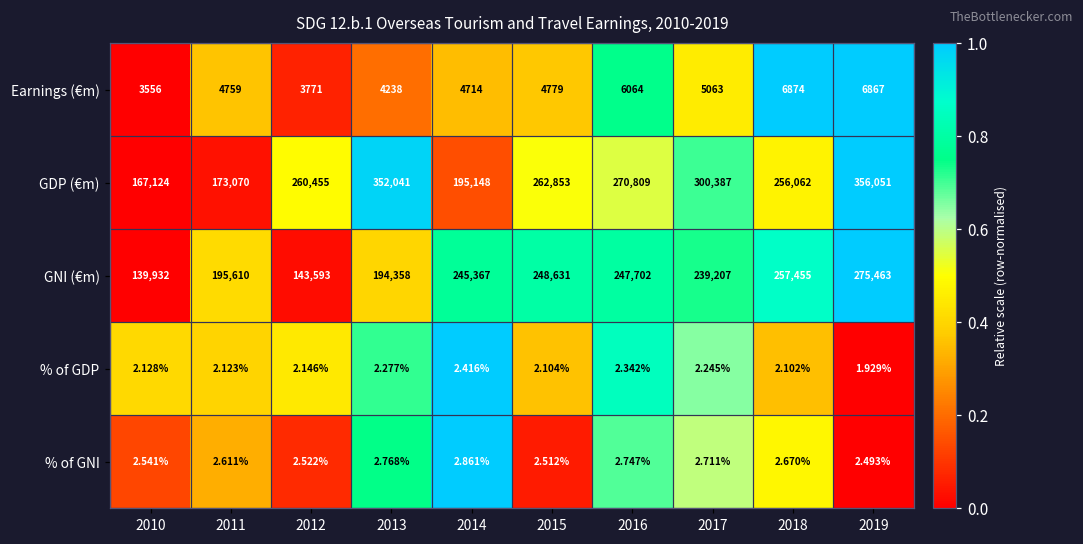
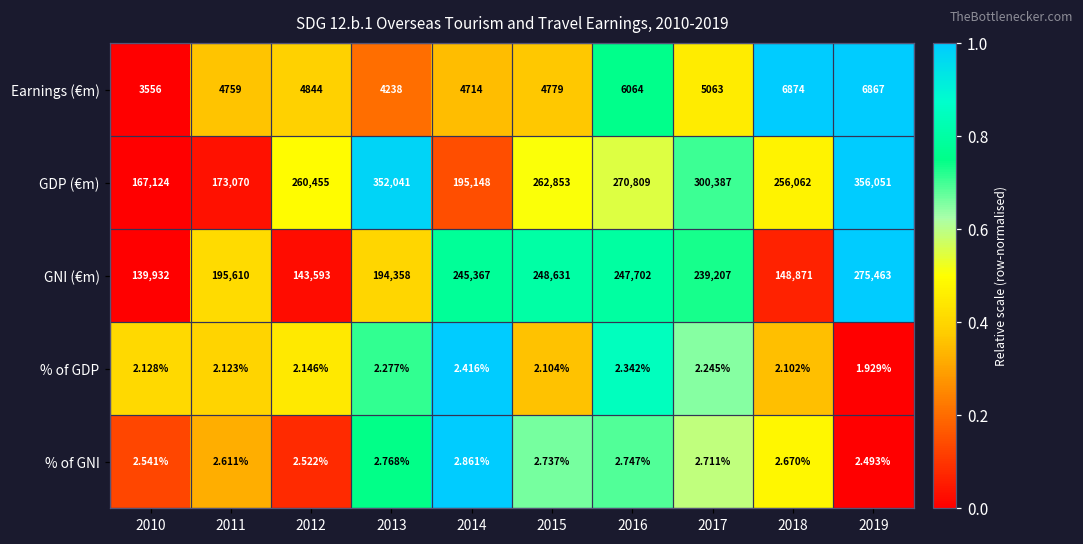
Earnings (€m), 2012: 3771 -> 4844
GNI (€m), 2018: 257,455 -> 148,871
% of GNI, 2015: 2.512% -> 2.737%
